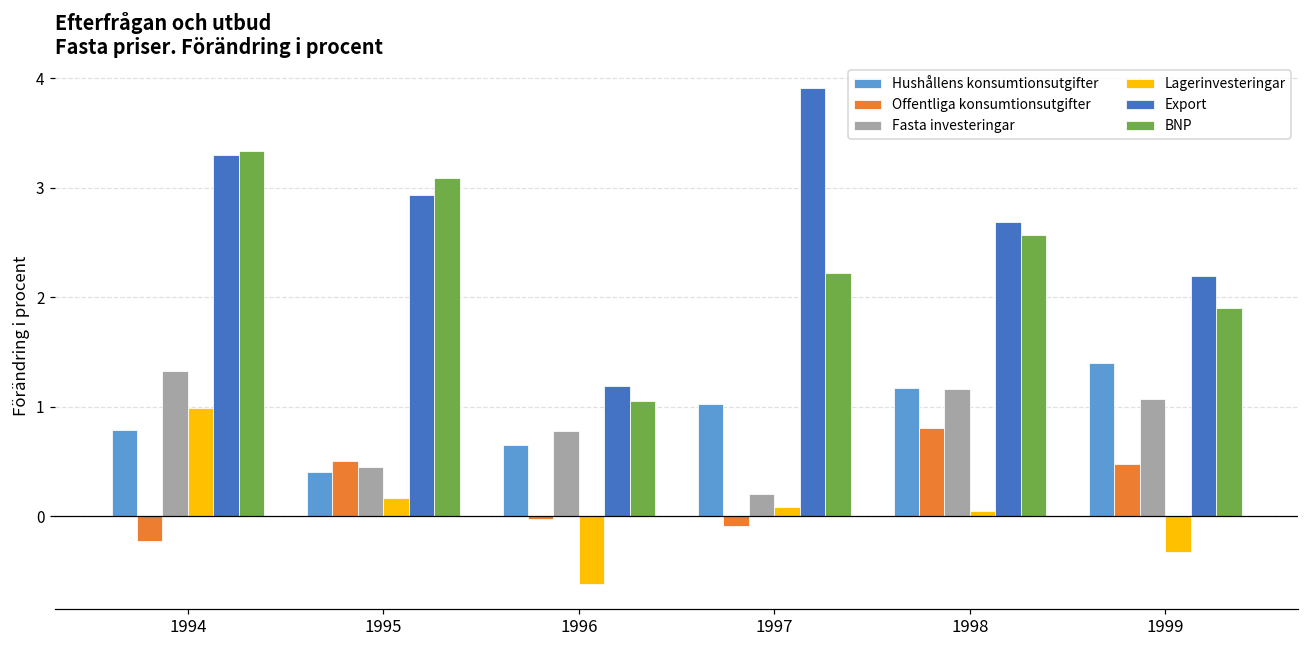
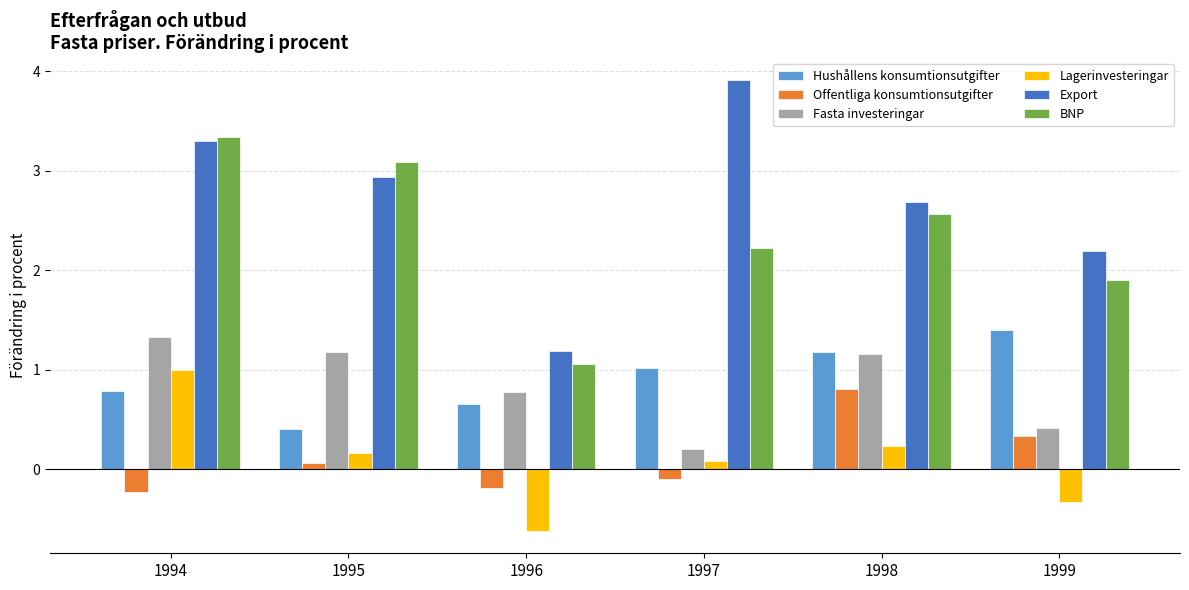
Offentliga konsumtionsutgifter, 1995: 0.5 -> 0.1
Fasta investeringar, 1995: 0.5 -> 1.2
Offentliga konsumtionsutgifter, 1996: 0.0 -> -0.2
Lagerinvesteringar, 1998: 0.0 -> 0.2
Offentliga konsumtionsutgifter, 1999: 0.5 -> 0.3
Fasta investeringar, 1999: 1.1 -> 0.4
